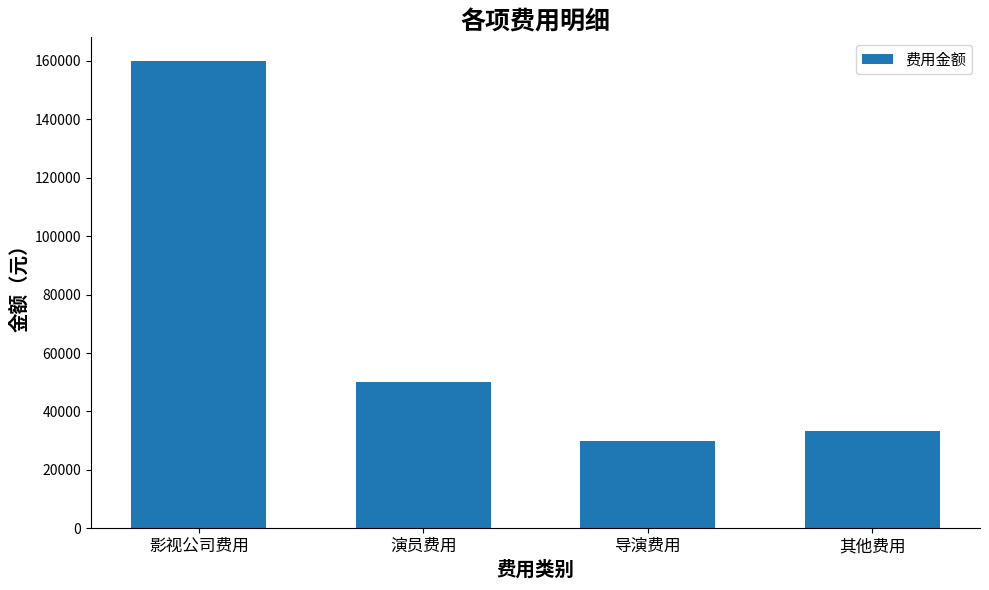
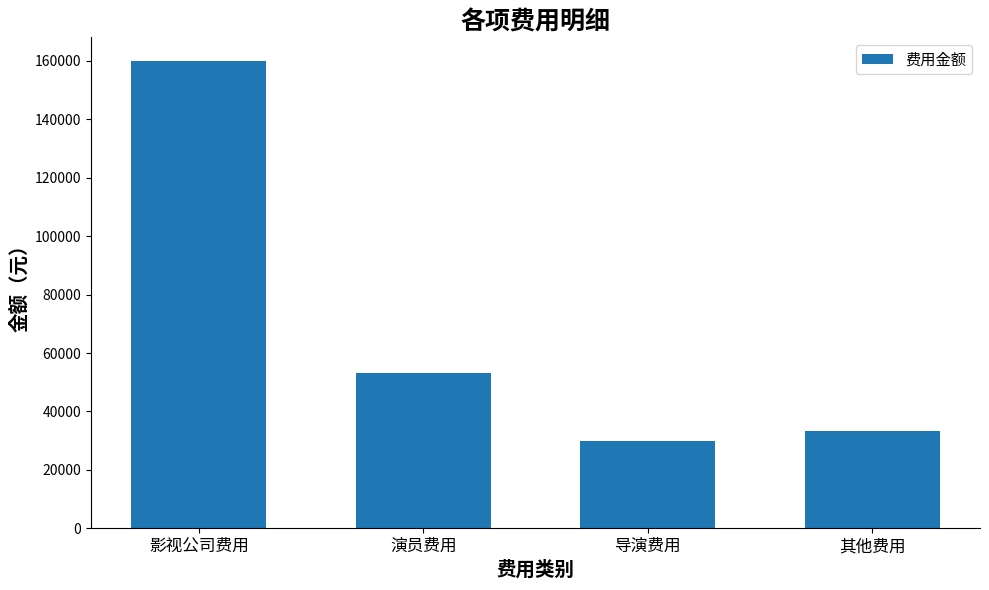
演员费用: 50000 -> 53000
